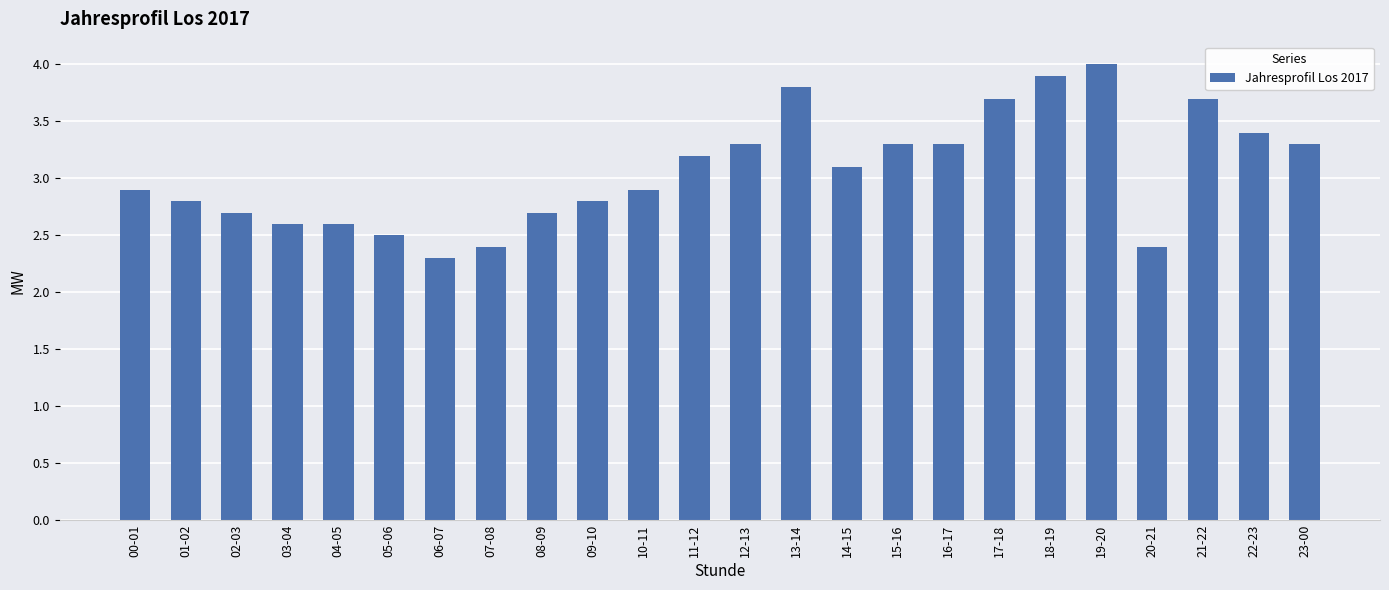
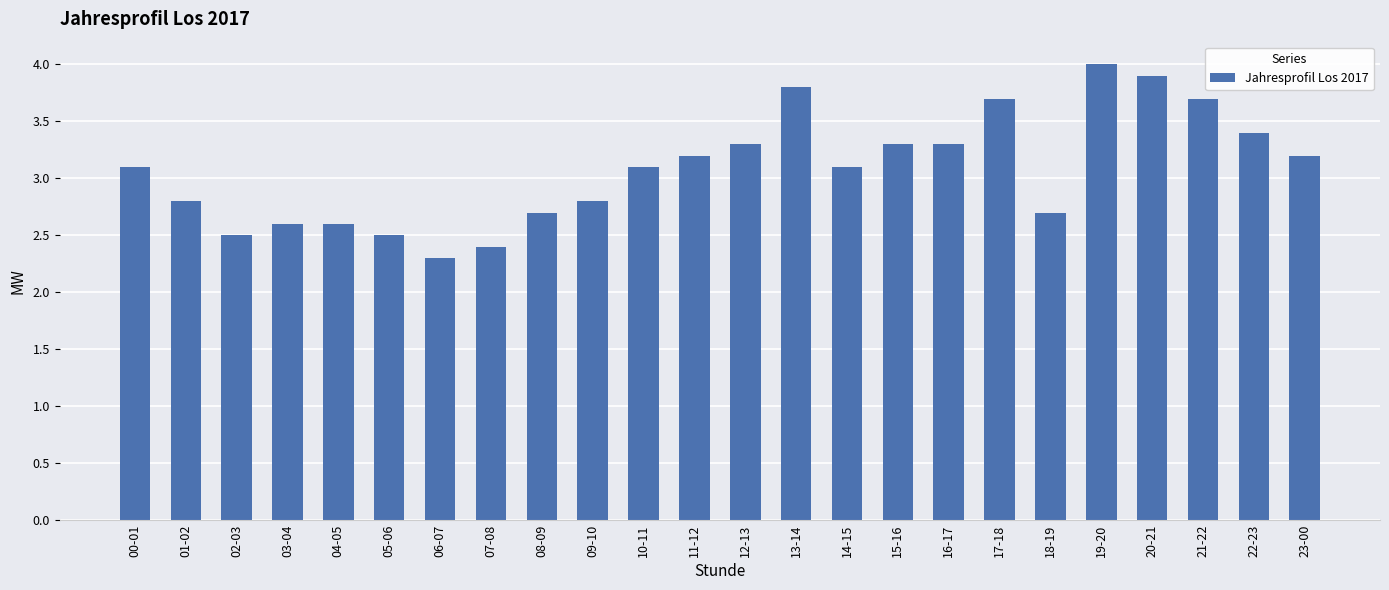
00-01: 2.9 -> 3.1
02-03: 2.7 -> 2.5
10-11: 2.9 -> 3.1
18-19: 3.9 -> 2.7
20-21: 2.4 -> 3.9
23-00: 3.3 -> 3.2
